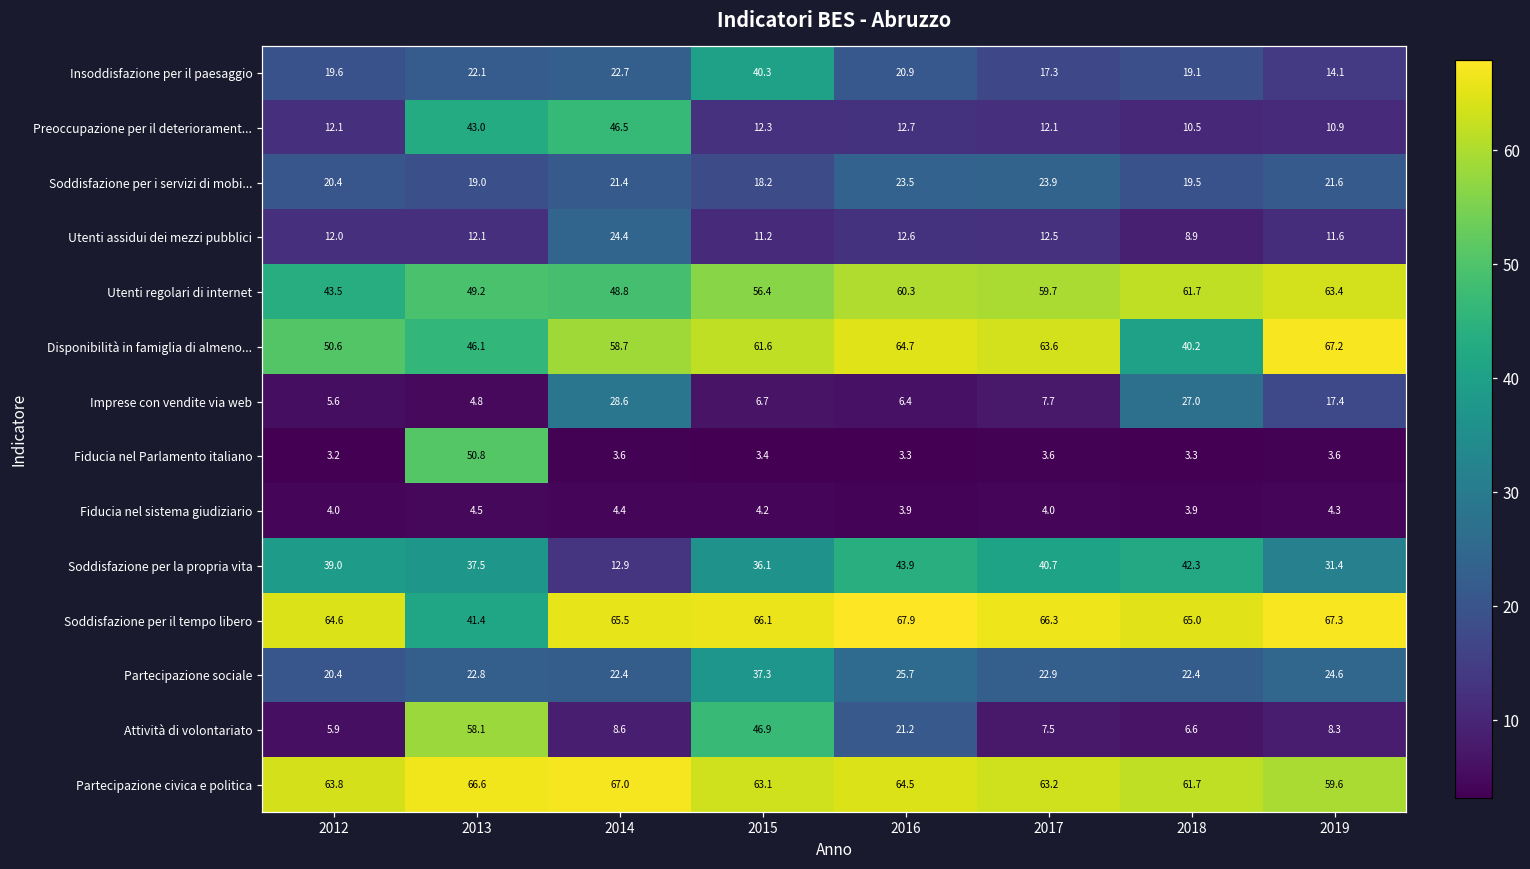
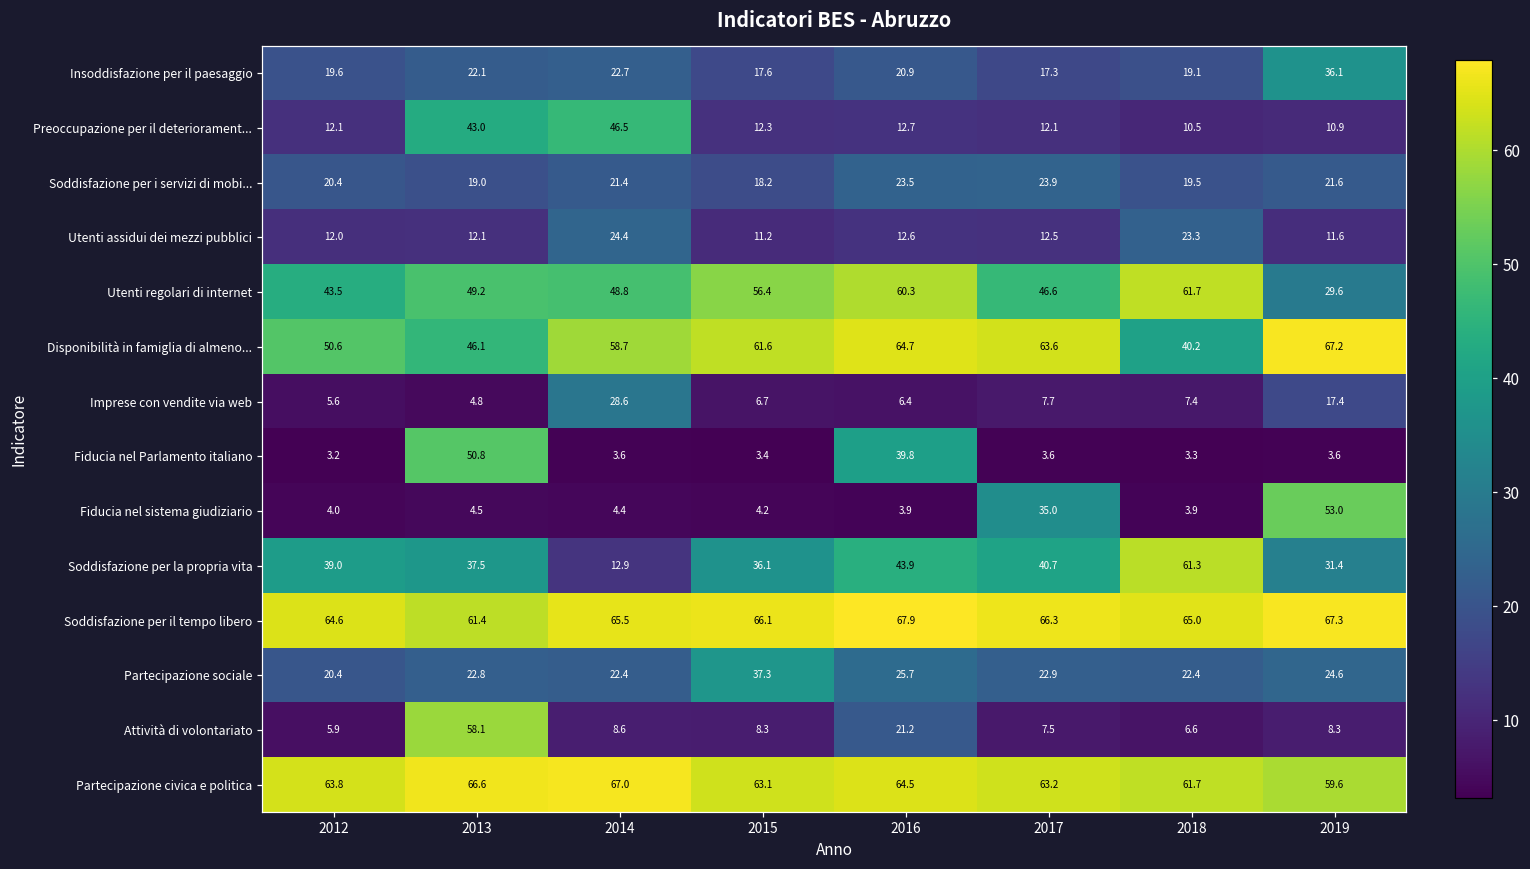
Insoddisfazione per il paesaggio, 2015: 40.3 -> 17.6
Insoddisfazione per il paesaggio, 2019: 14.1 -> 36.1
Utenti assidui dei mezzi pubblici, 2018: 8.9 -> 23.3
Utenti regolari di internet, 2017: 59.7 -> 46.6
Utenti regolari di internet, 2019: 63.4 -> 29.6
Imprese con vendite via web, 2018: 27.0 -> 7.4
Fiducia nel Parlamento italiano, 2016: 3.3 -> 39.8
Fiducia nel sistema giudiziario, 2017: 4.0 -> 35.0
Fiducia nel sistema giudiziario, 2019: 4.3 -> 53.0
Soddisfazione per la propria vita, 2018: 42.3 -> 61.3
Soddisfazione per il tempo libero, 2013: 41.4 -> 61.4
Attività di volontariato, 2015: 46.9 -> 8.3
